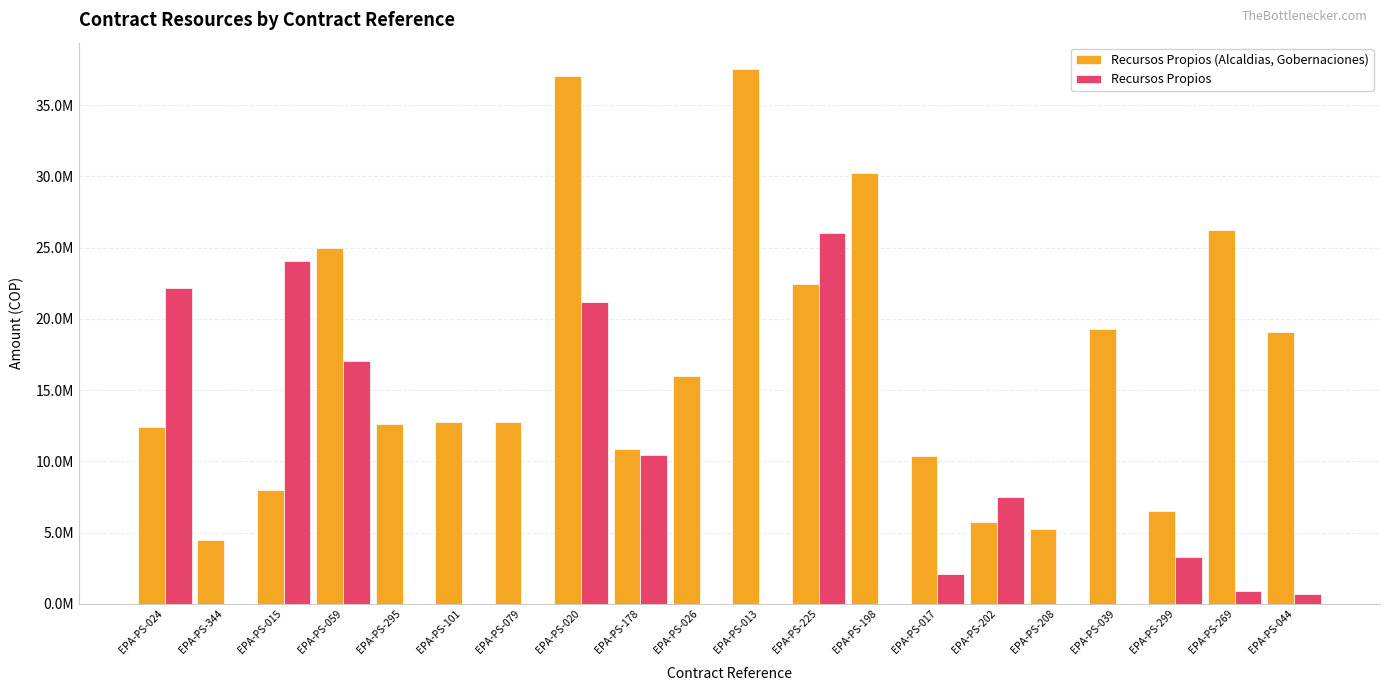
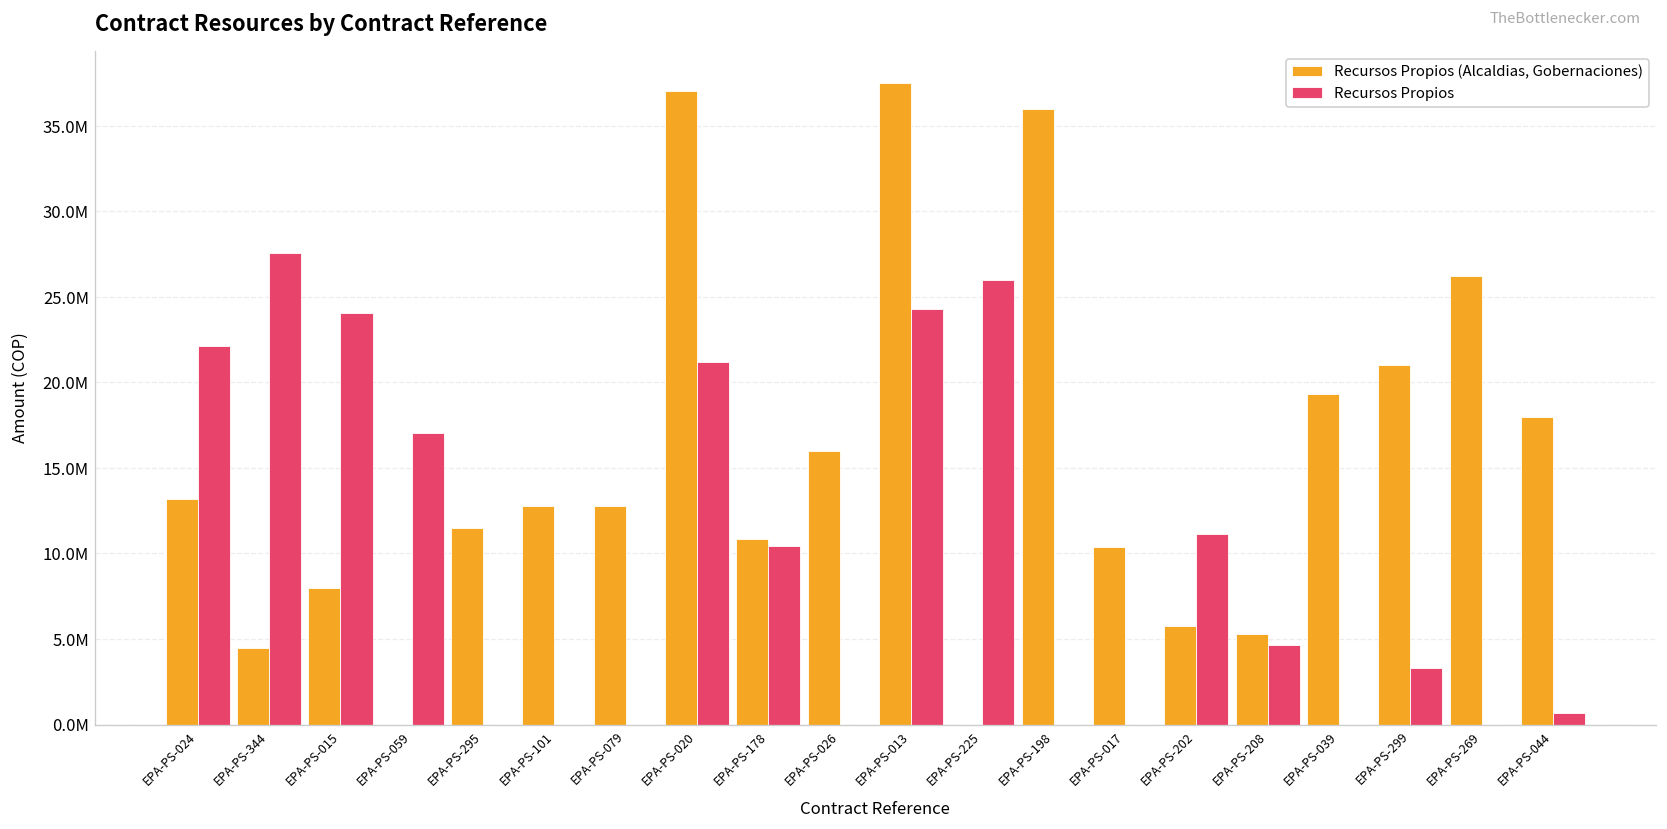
Recursos Propios (Alcaldias, Gobernaciones), EPA-PS-024: 12400000 -> 13200000
Recursos Propios, EPA-PS-344: 0 -> 27600000
Recursos Propios (Alcaldias, Gobernaciones), EPA-PS-059: 25000000 -> 0
Recursos Propios (Alcaldias, Gobernaciones), EPA-PS-295: 12600000 -> 11500000
Recursos Propios, EPA-PS-013: 0 -> 24300000
Recursos Propios (Alcaldias, Gobernaciones), EPA-PS-225: 22400000 -> 0
Recursos Propios (Alcaldias, Gobernaciones), EPA-PS-198: 30200000 -> 36000000
Recursos Propios, EPA-PS-017: 2100000 -> 0
Recursos Propios, EPA-PS-202: 7500000 -> 11200000
Recursos Propios, EPA-PS-208: 0 -> 4600000
Recursos Propios (Alcaldias, Gobernaciones), EPA-PS-299: 6500000 -> 21000000
Recursos Propios, EPA-PS-269: 900000 -> 0
Recursos Propios (Alcaldias, Gobernaciones), EPA-PS-044: 19100000 -> 18000000
